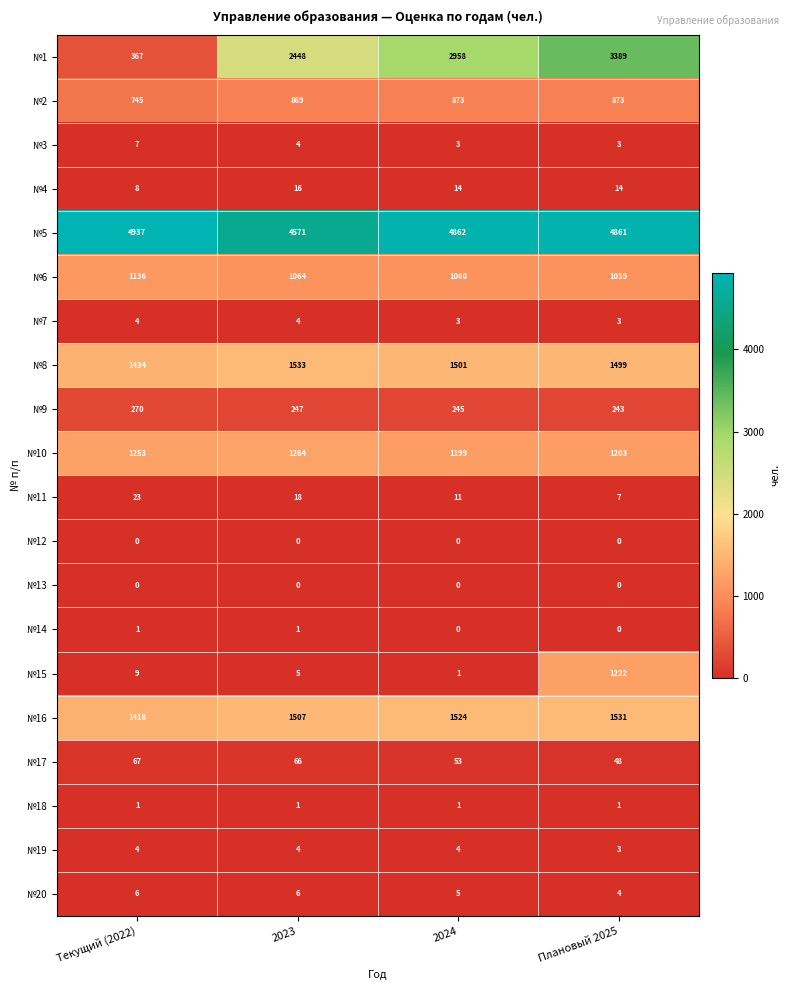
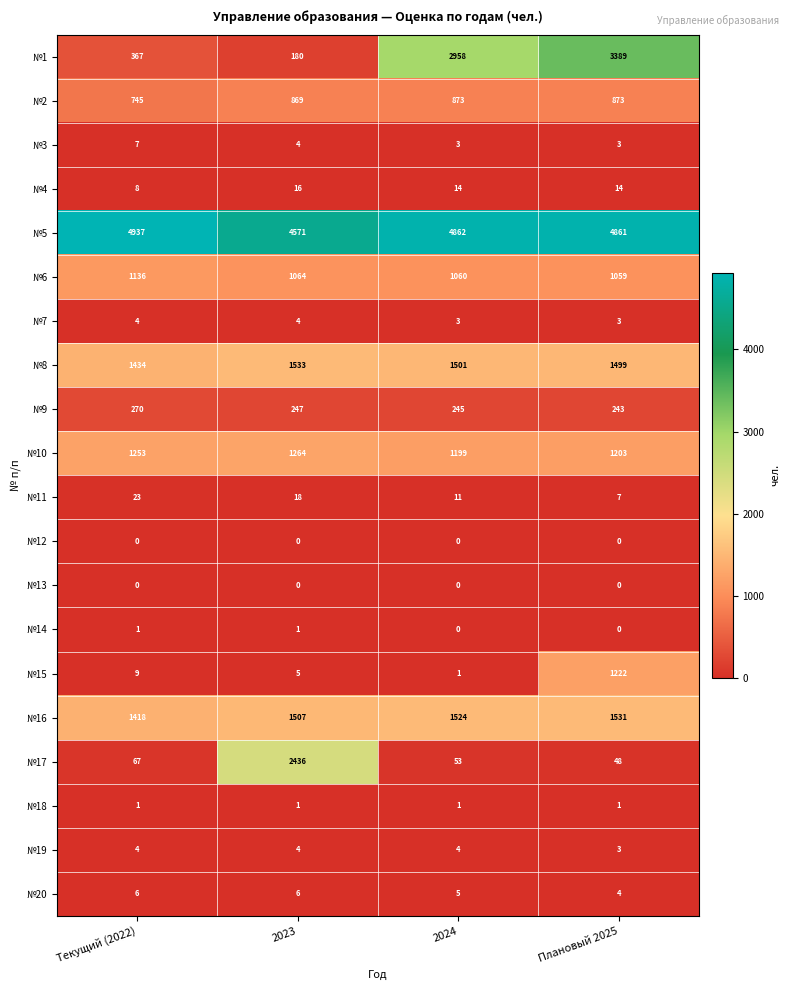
№1, 2023: 2448 -> 180
№17, 2023: 66 -> 2436
